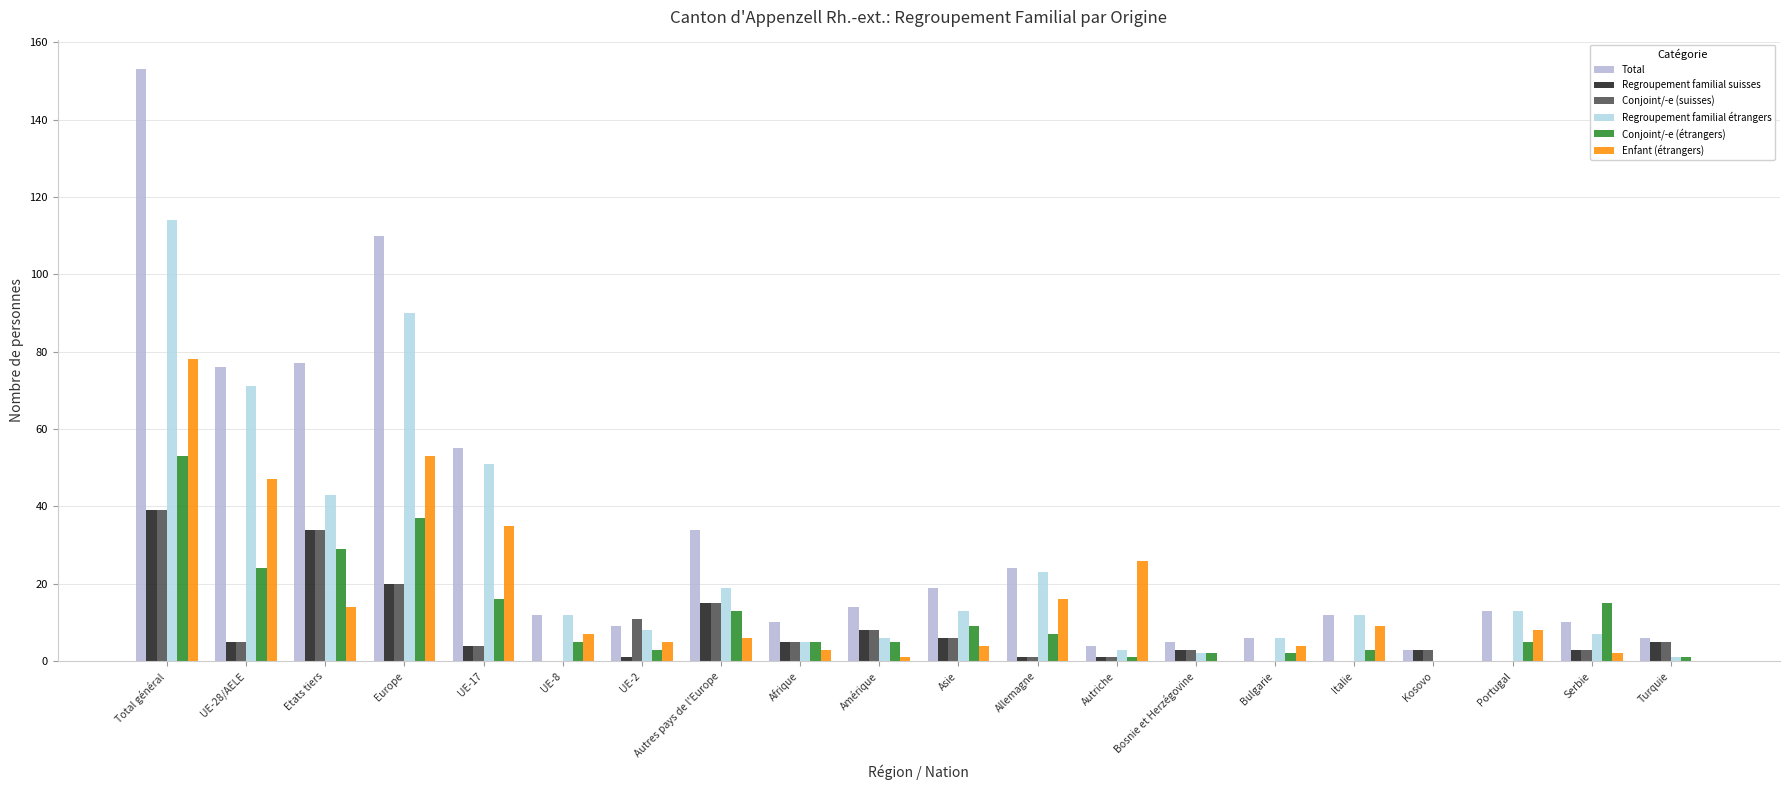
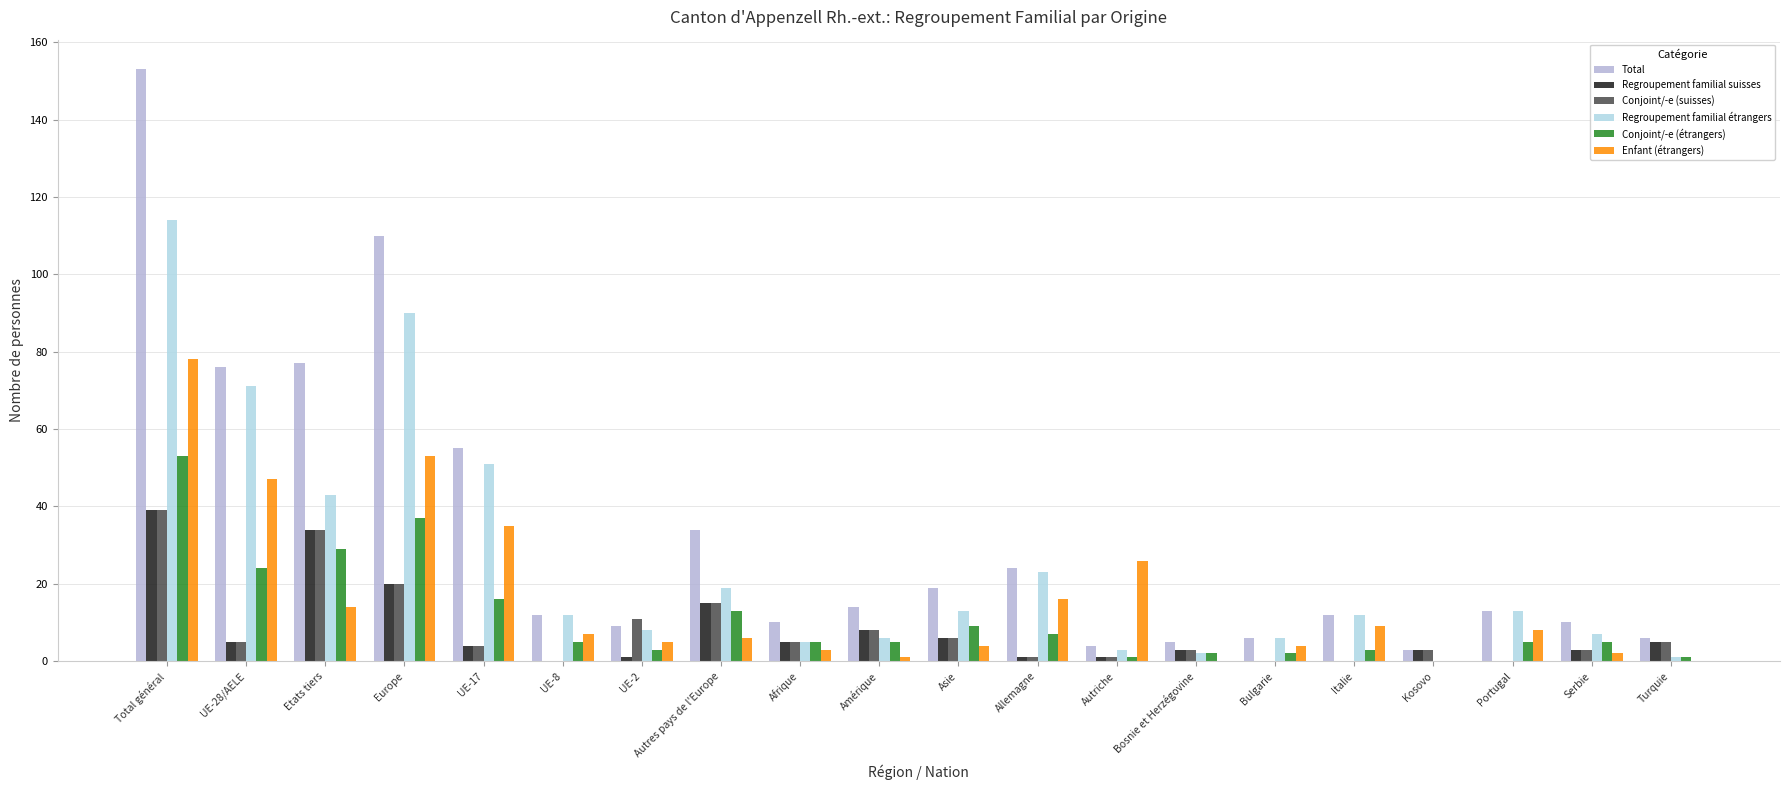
Conjoint/-e (étrangers), Serbie: 15 -> 5
